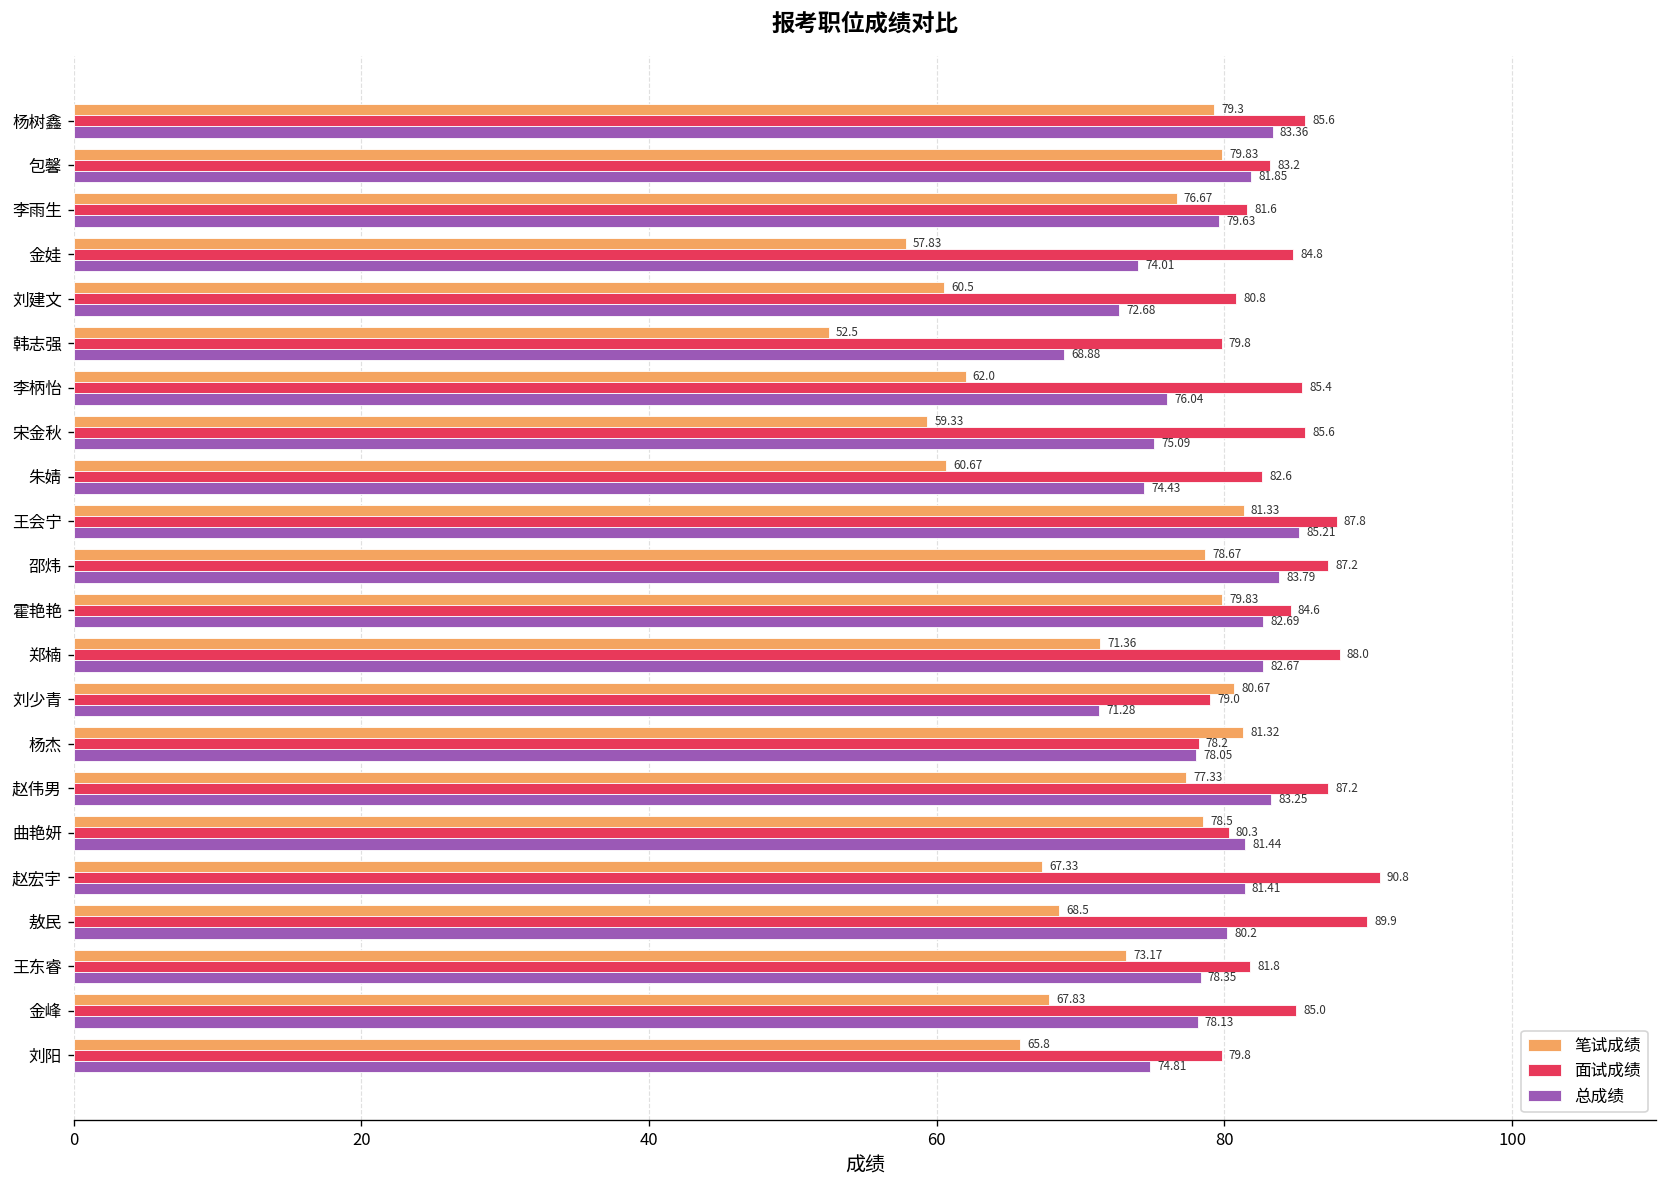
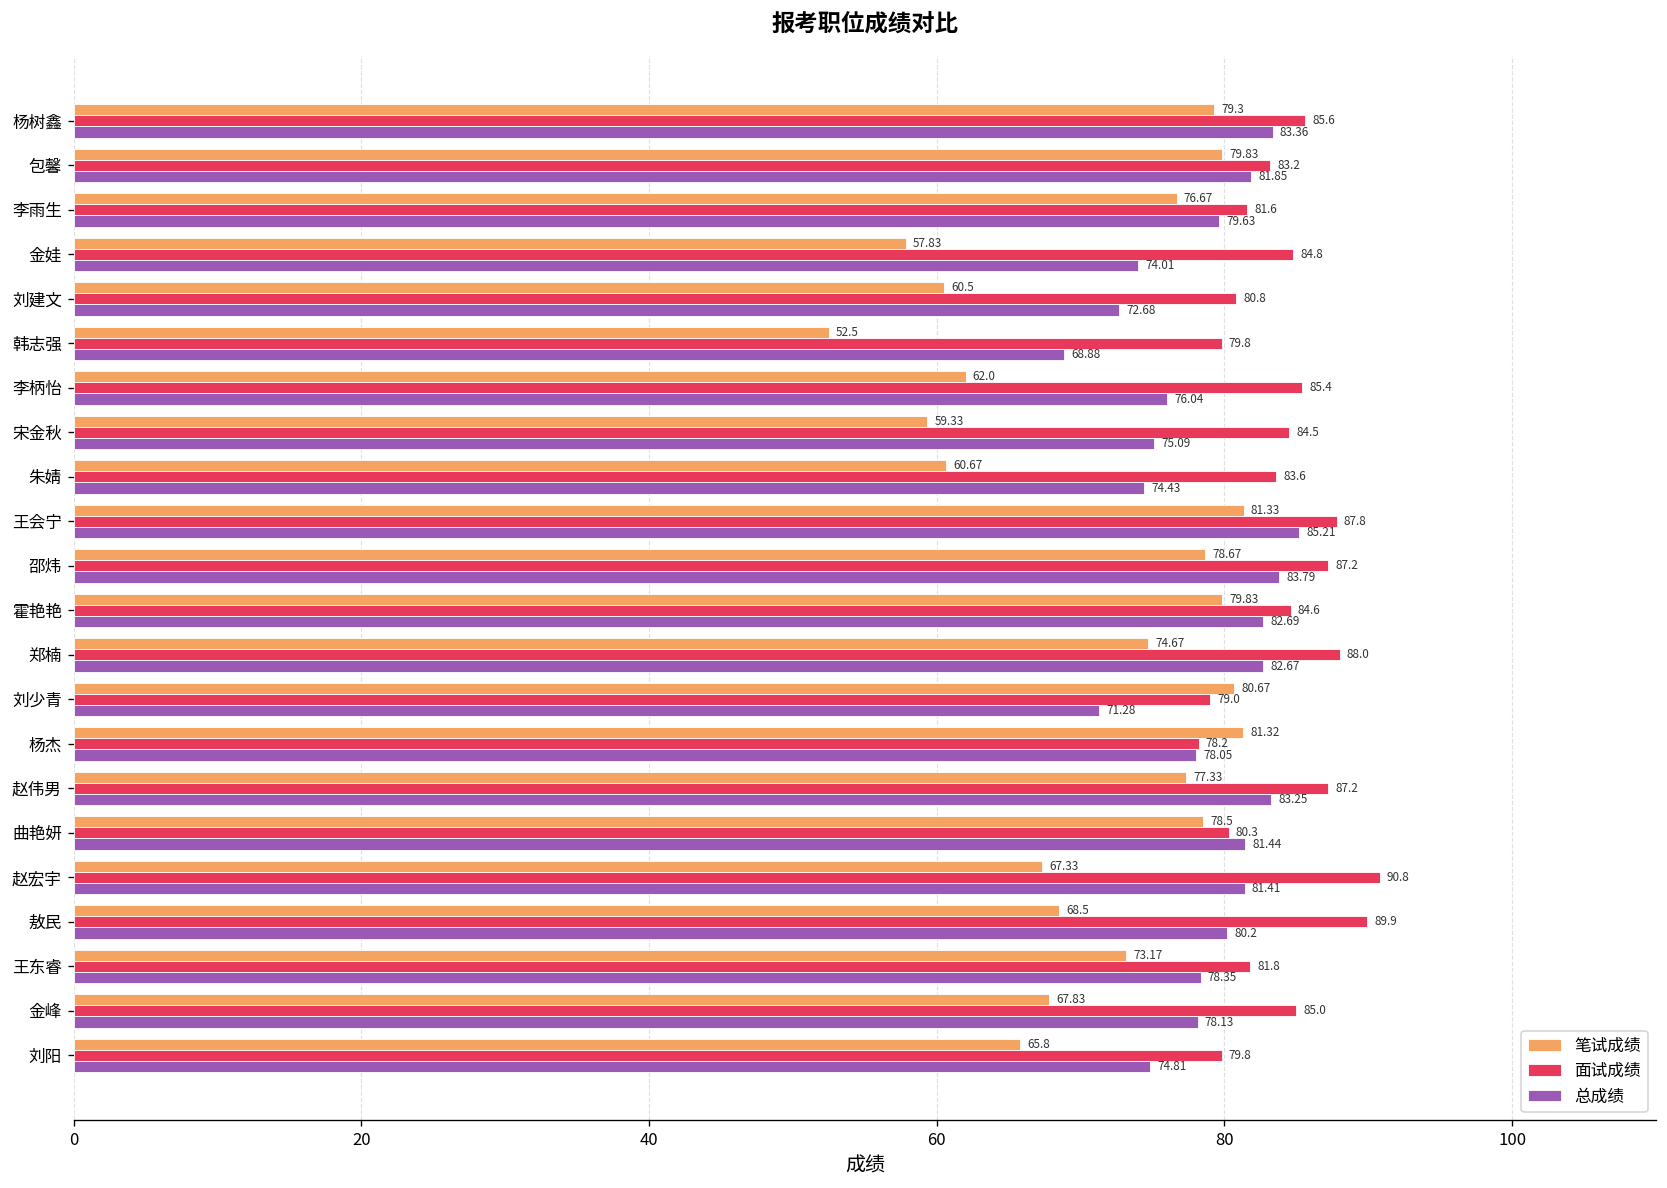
面试成绩, 宋金秋: 85.6 -> 84.5
面试成绩, 朱婧: 82.6 -> 83.6
笔试成绩, 郑楠: 71.36 -> 74.67
